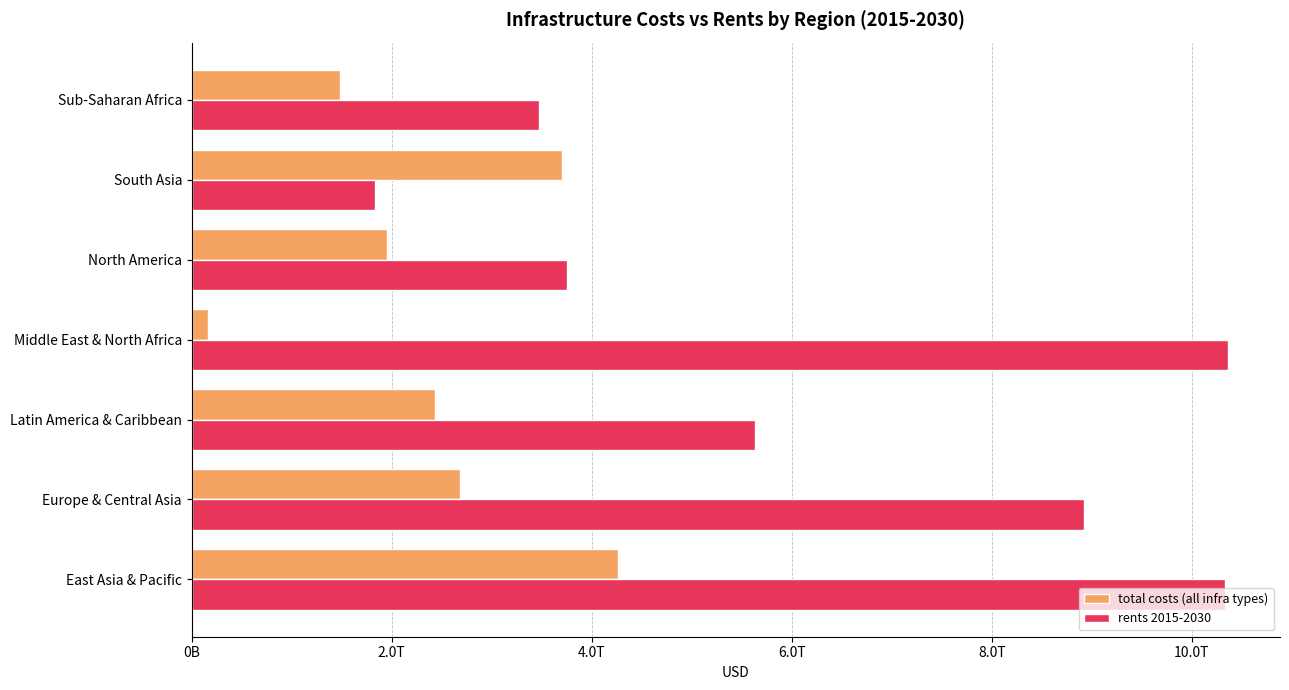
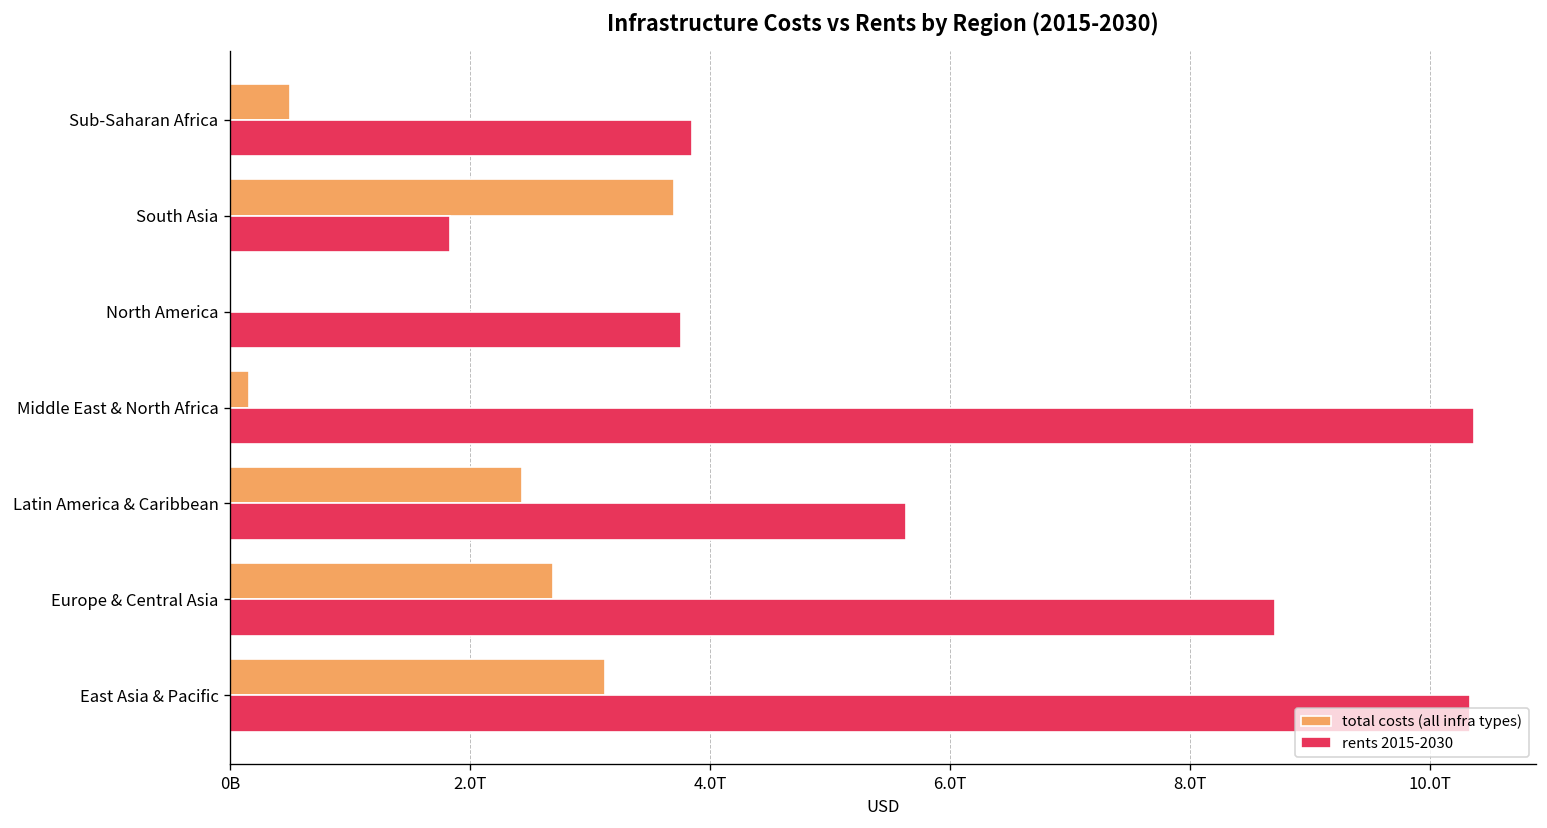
total costs (all infra types), Sub-Saharan Africa: 1.48T -> 0.50T
rents 2015-2030, Sub-Saharan Africa: 3.47T -> 3.85T
total costs (all infra types), North America: 1.95T -> 0.00T
rents 2015-2030, Europe & Central Asia: 8.92T -> 8.71T
total costs (all infra types), East Asia & Pacific: 4.26T -> 3.12T
